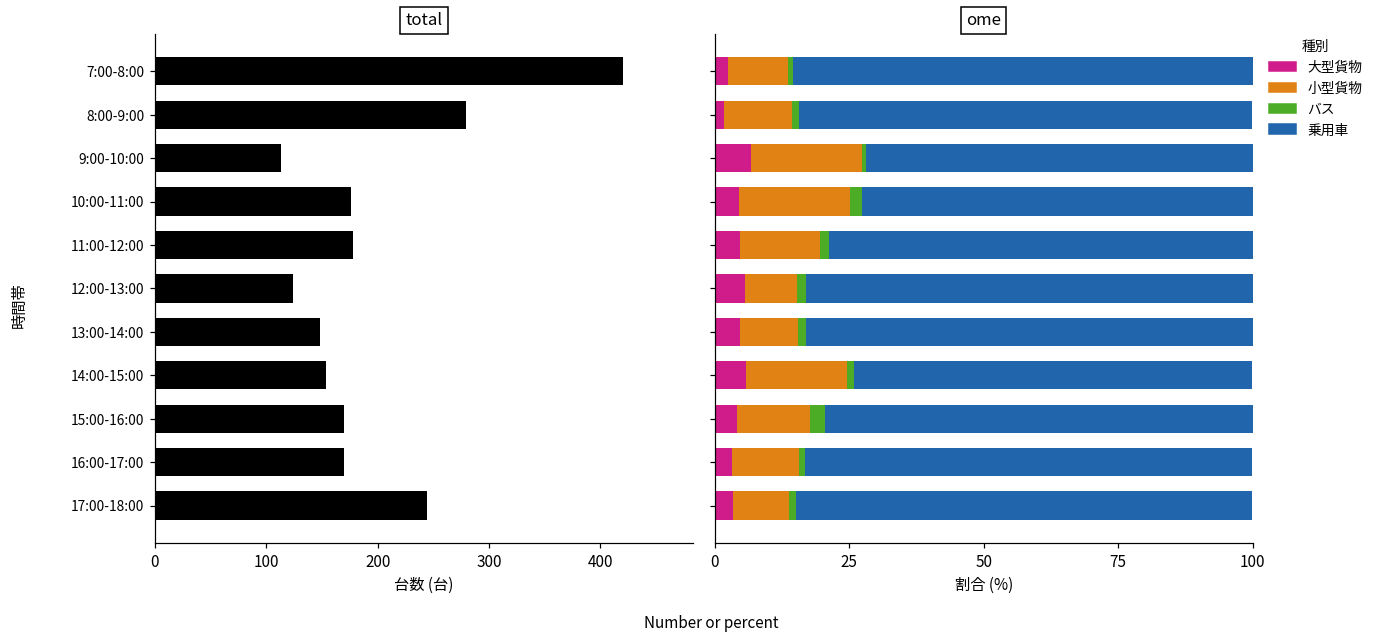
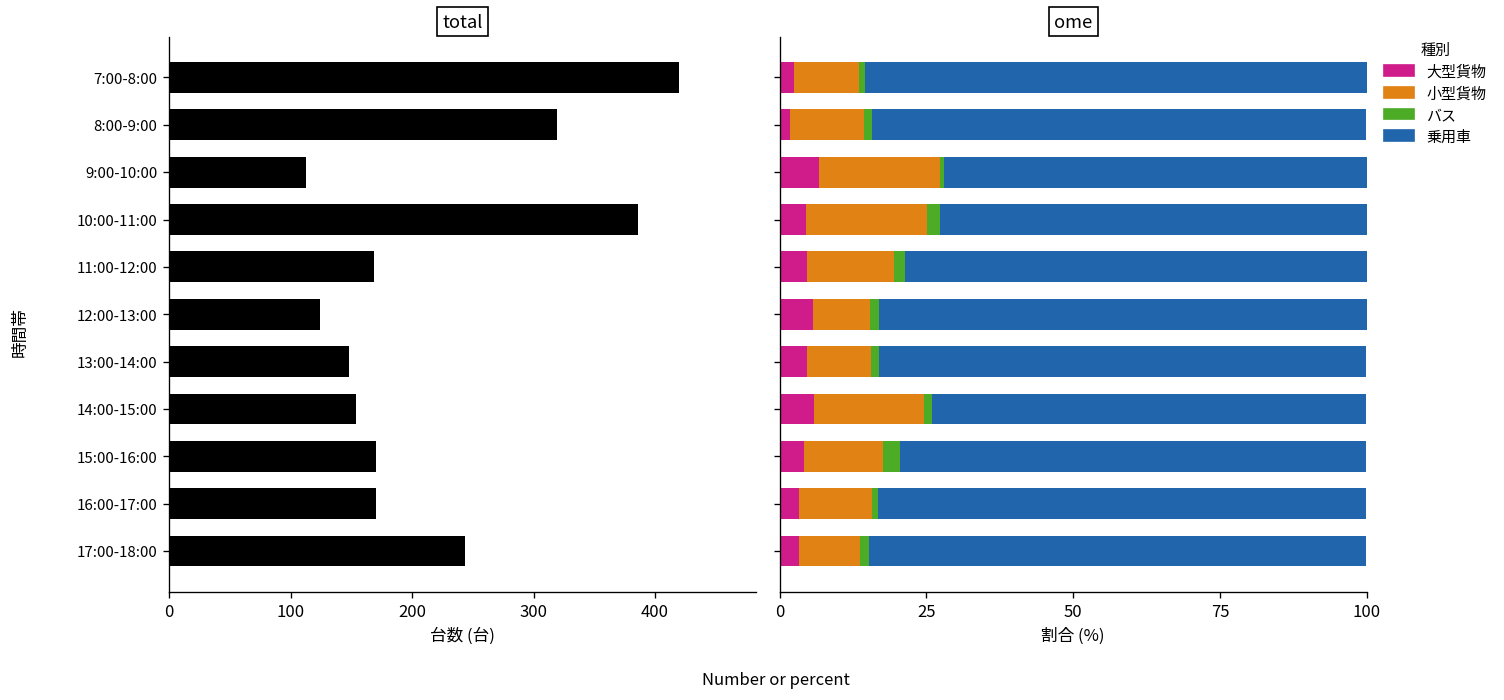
total, 8:00-9:00: 279 -> 319
total, 10:00-11:00: 176 -> 386
total, 11:00-12:00: 178 -> 169
